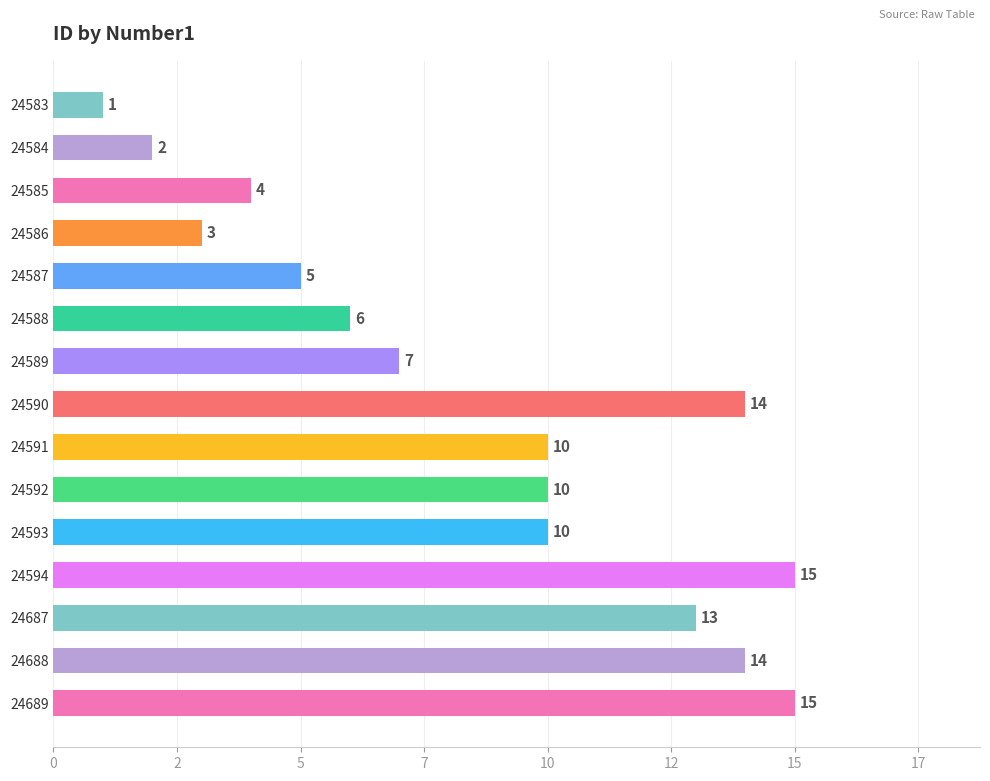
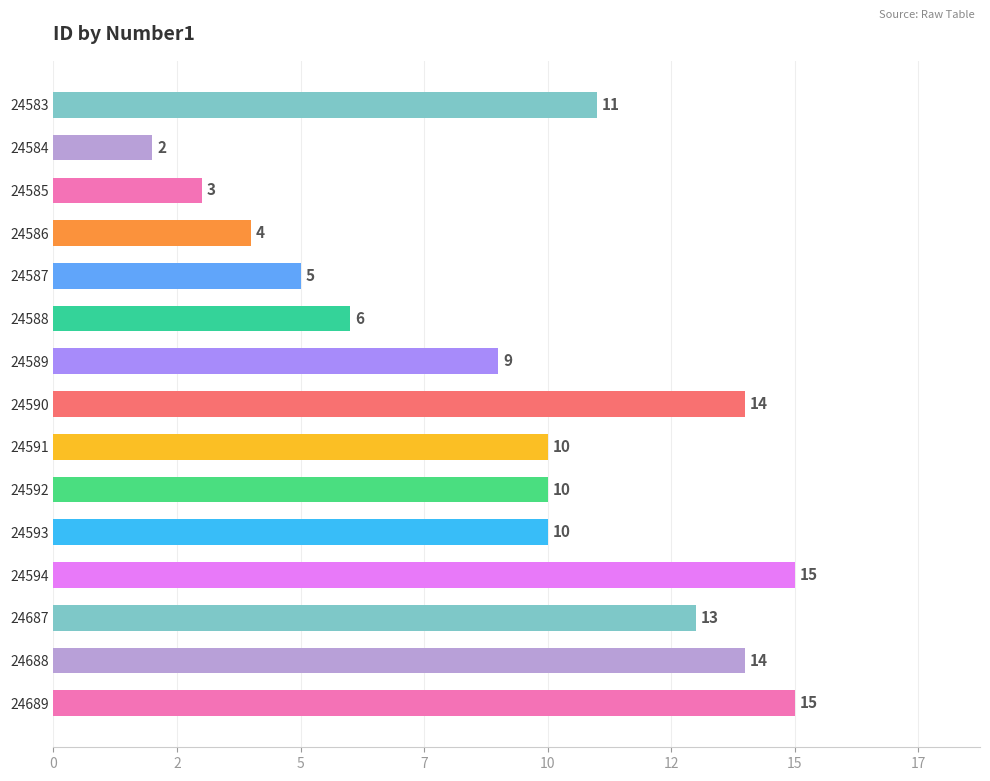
24583: 1 -> 11
24585: 4 -> 3
24586: 3 -> 4
24589: 7 -> 9
